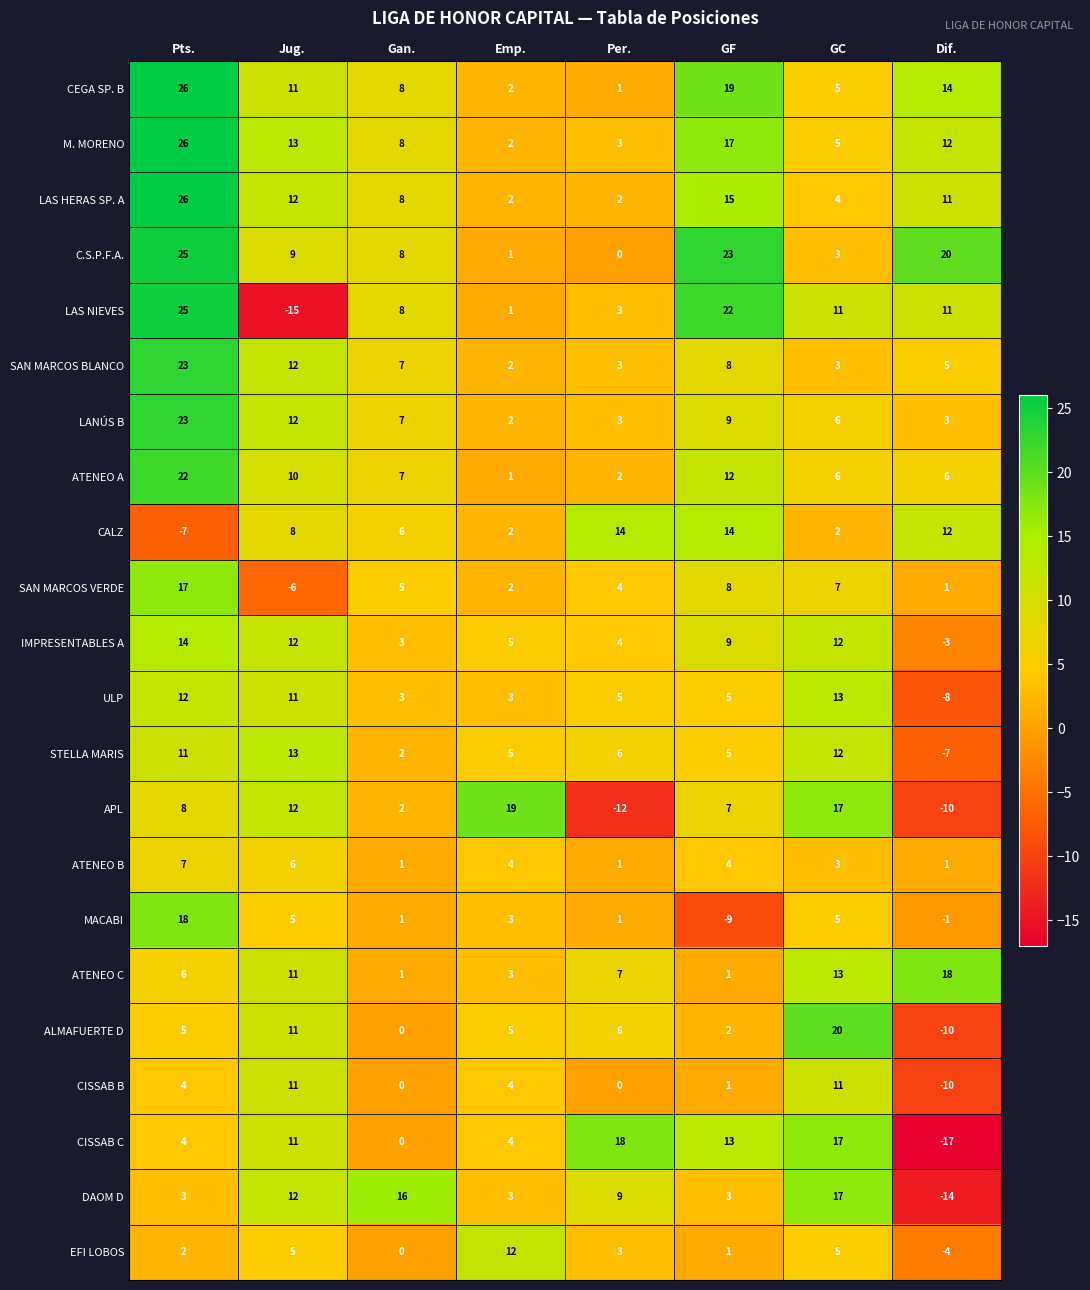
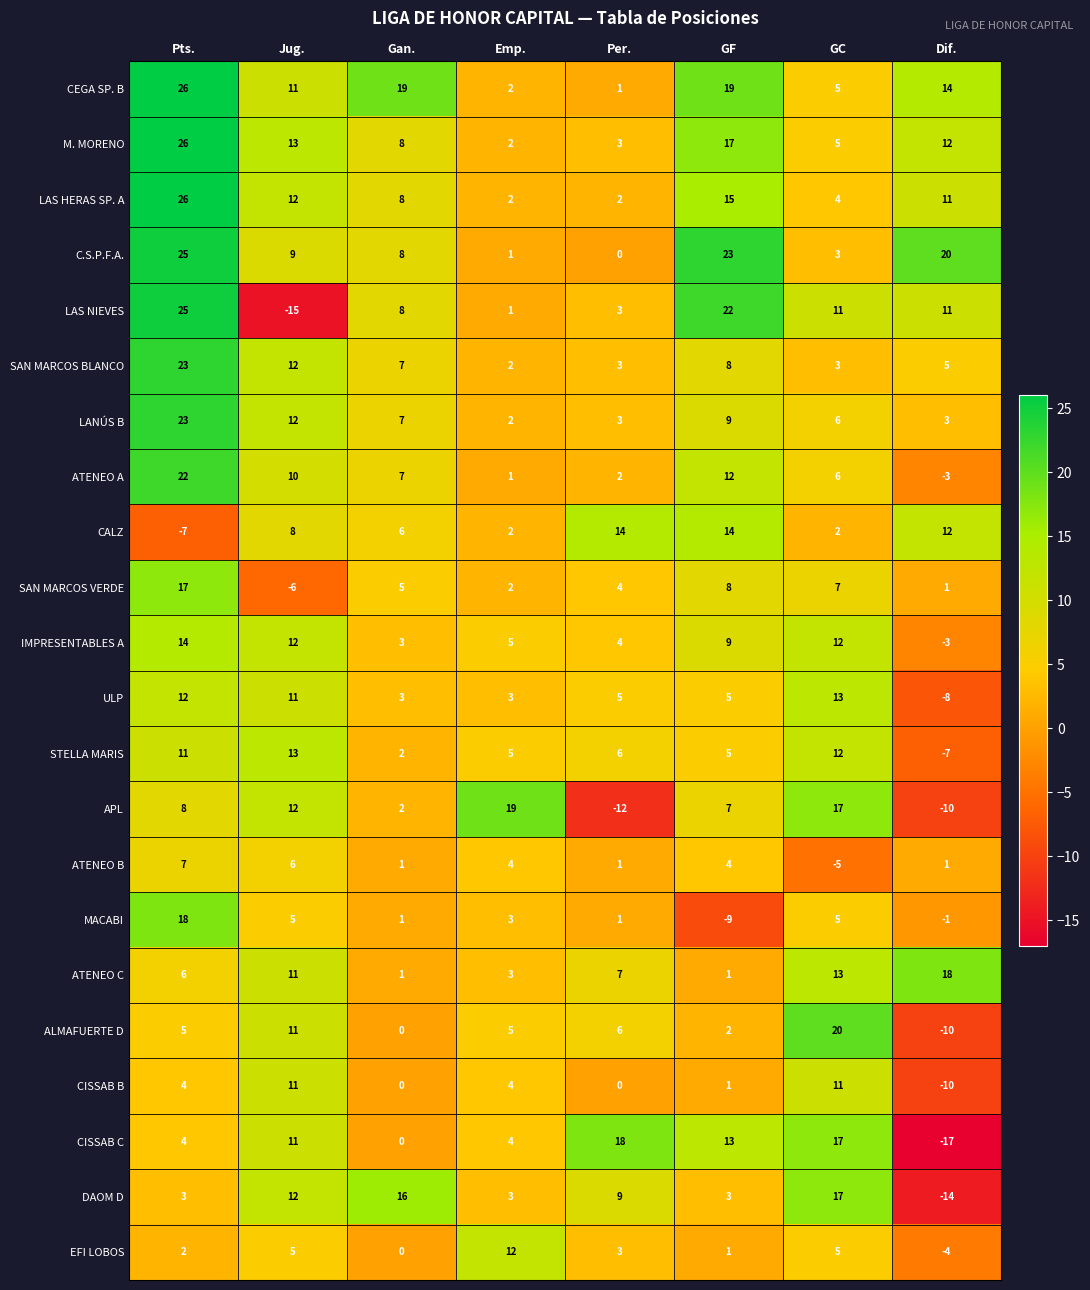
CEGA SP. B, Gan.: 8 -> 19
ATENEO A, Dif.: 6 -> -3
ATENEO B, GC: 3 -> -5
